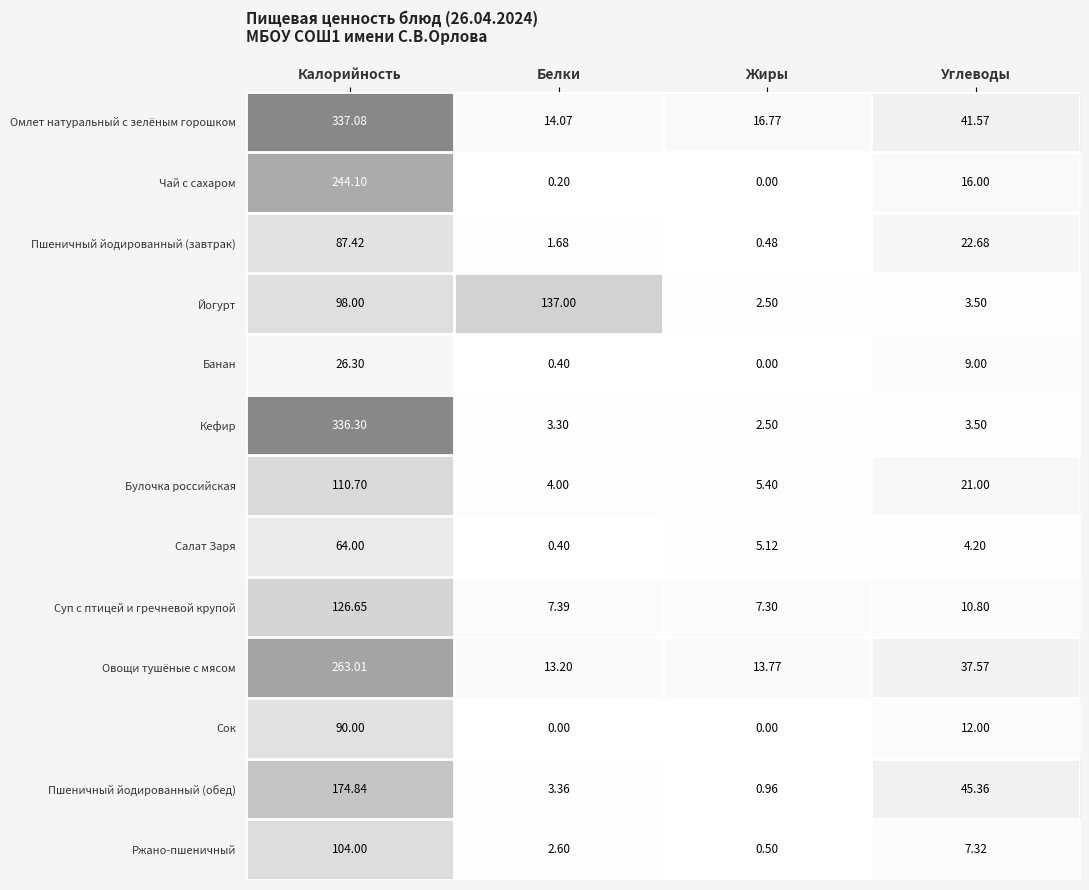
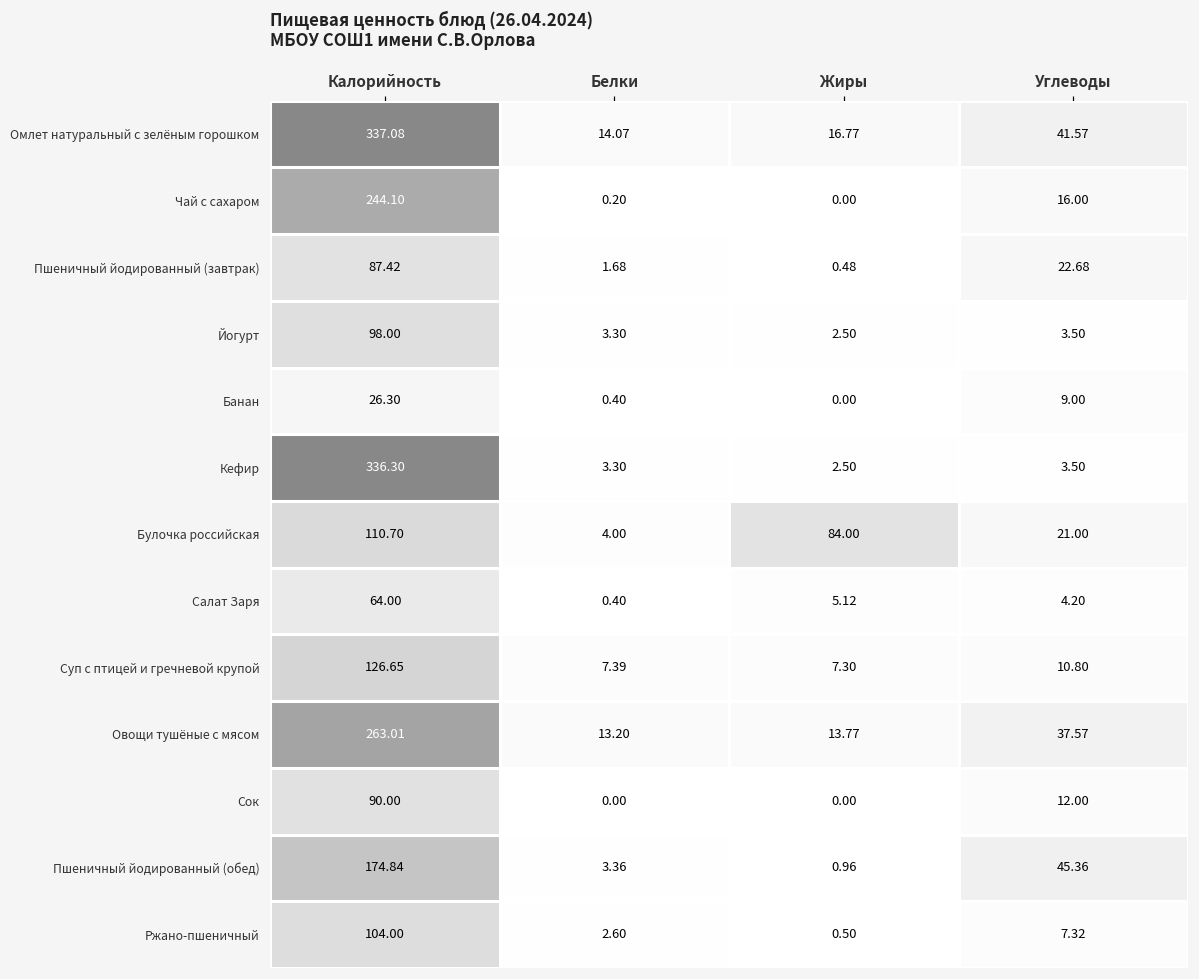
Йогурт, Белки: 137.00 -> 3.30
Булочка российская, Жиры: 5.40 -> 84.00
